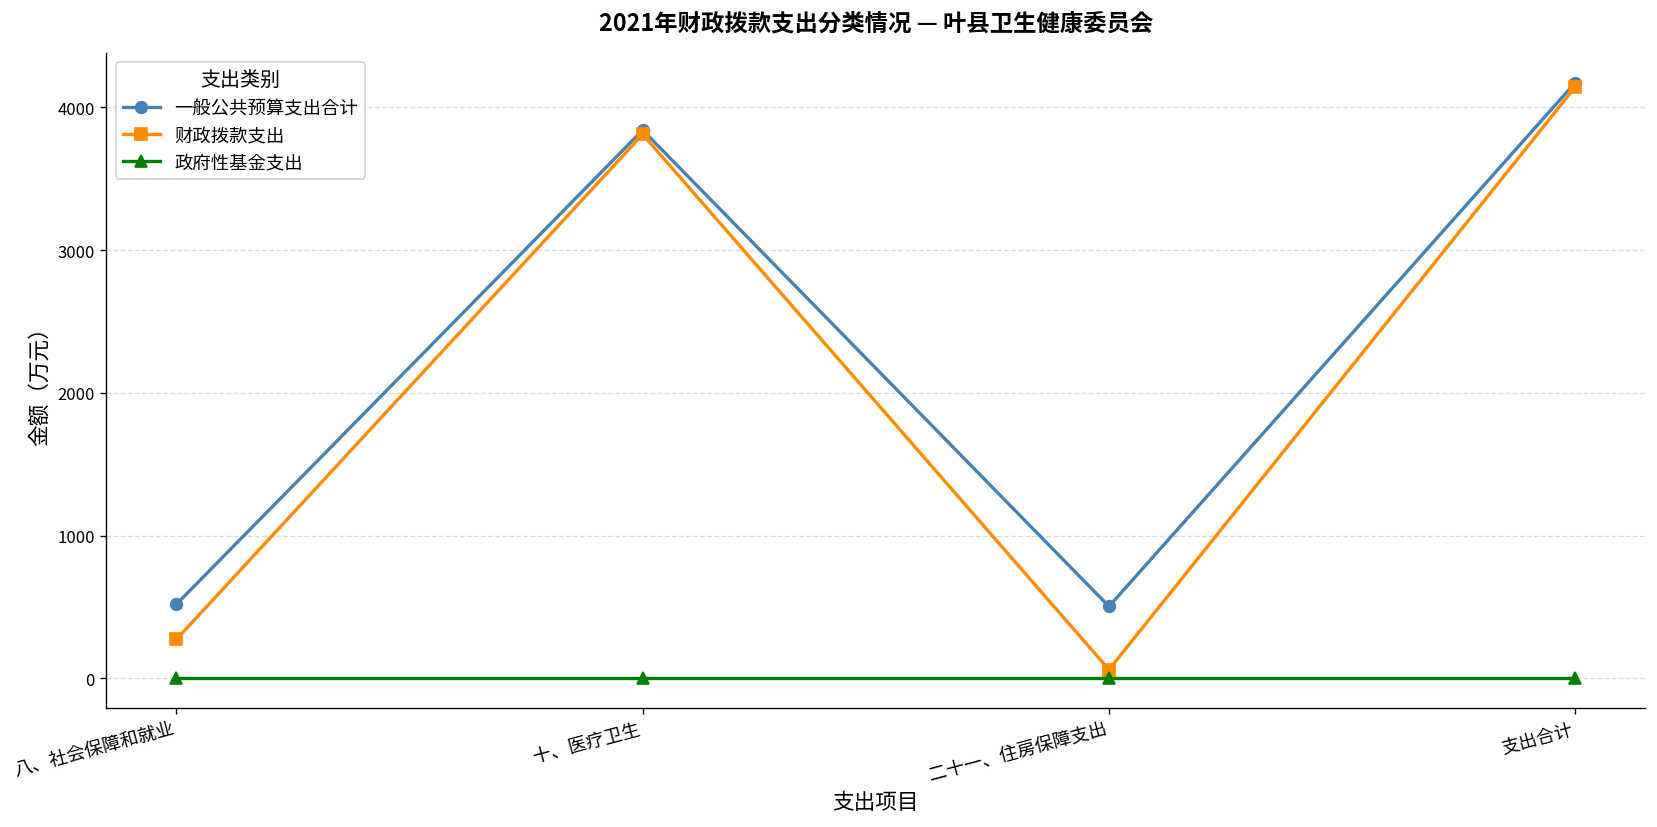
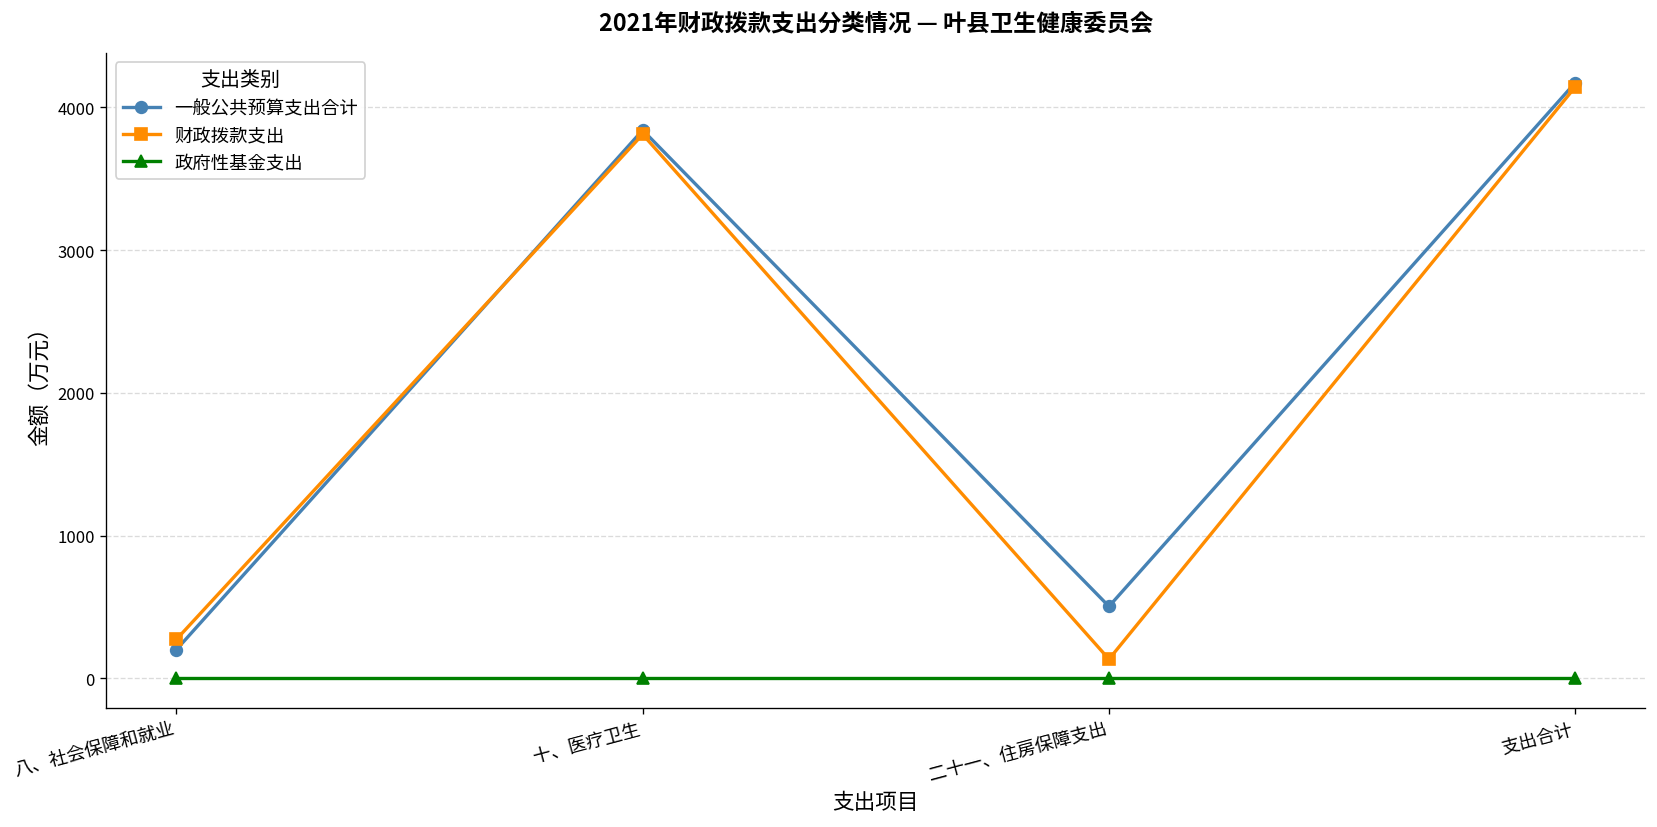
一般公共预算支出合计, 八、社会保障和就业: 520 -> 200
财政拨款支出, 二十一、住房保障支出: 60 -> 130
